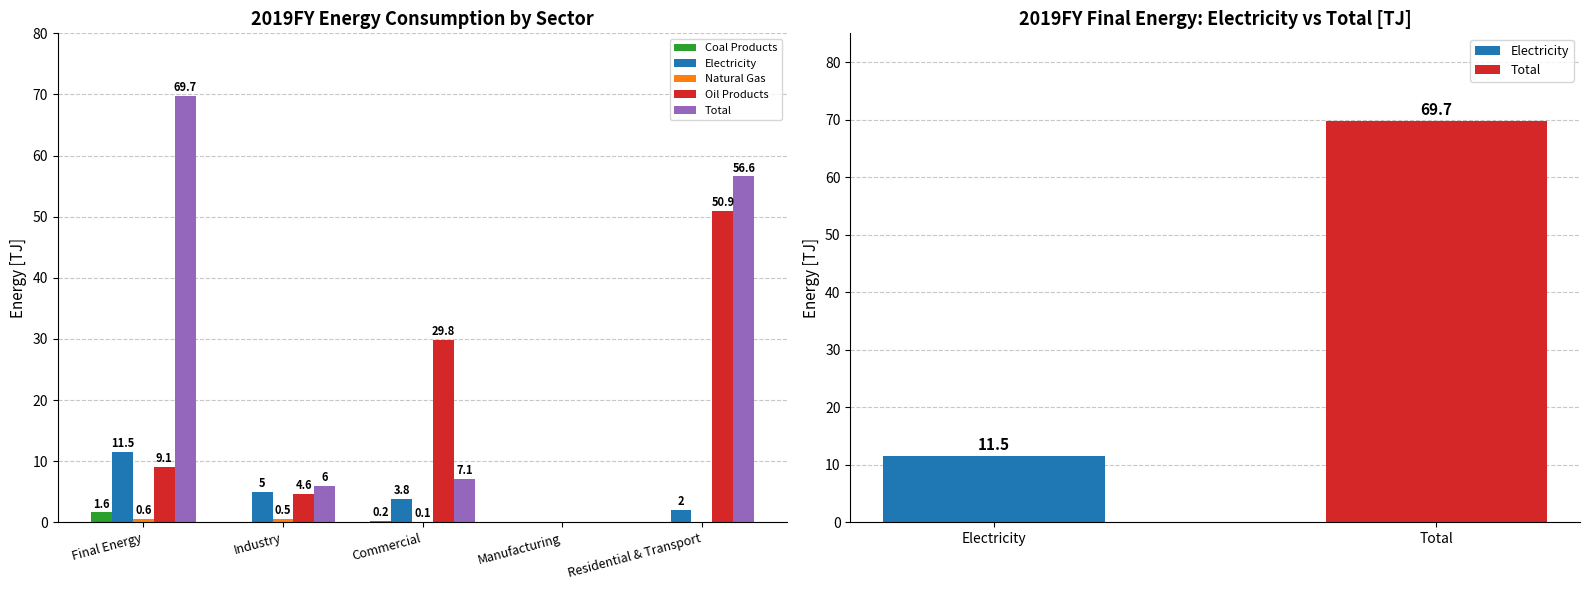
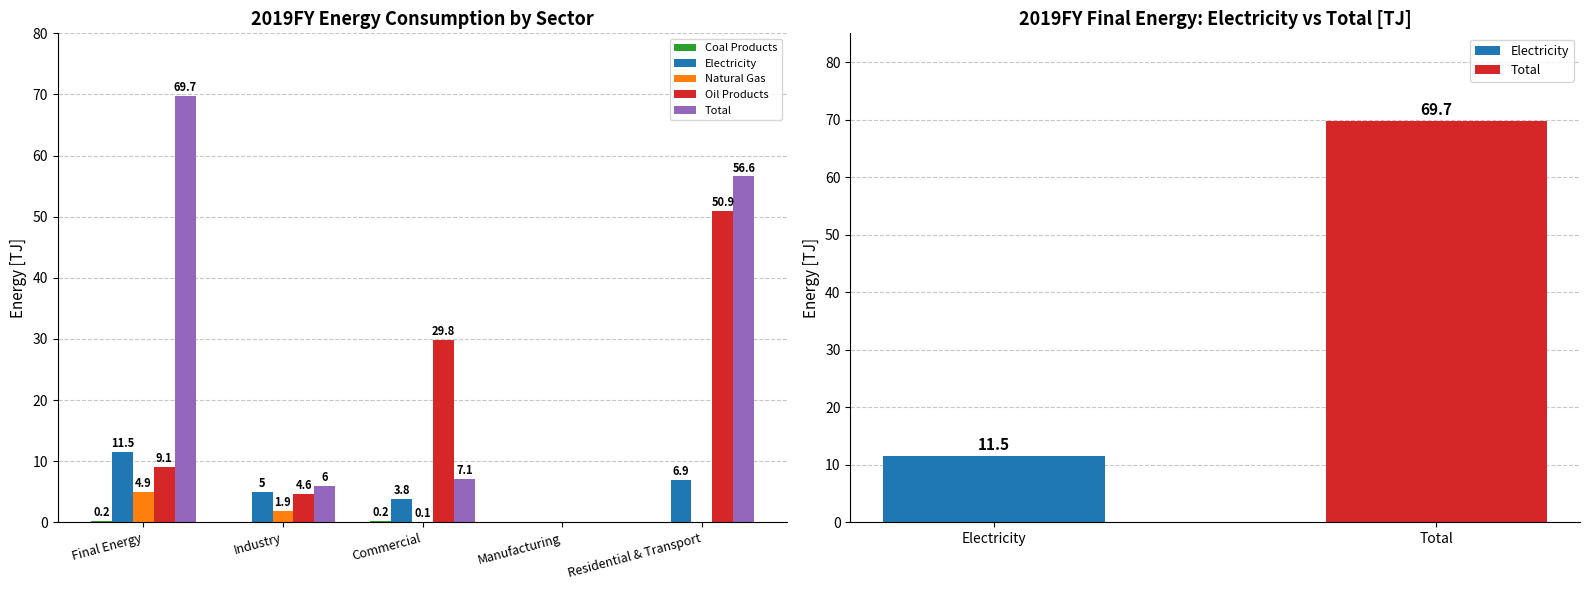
2019FY Energy Consumption by Sector, Coal Products, Final Energy: 1.6 -> 0.2
2019FY Energy Consumption by Sector, Natural Gas, Final Energy: 0.6 -> 4.9
2019FY Energy Consumption by Sector, Natural Gas, Industry: 0.5 -> 1.9
2019FY Energy Consumption by Sector, Electricity, Residential & Transport: 2 -> 6.9
